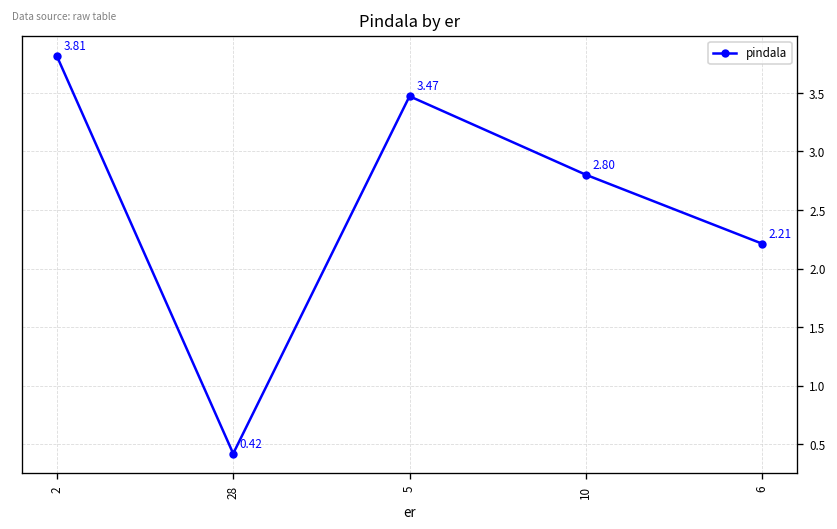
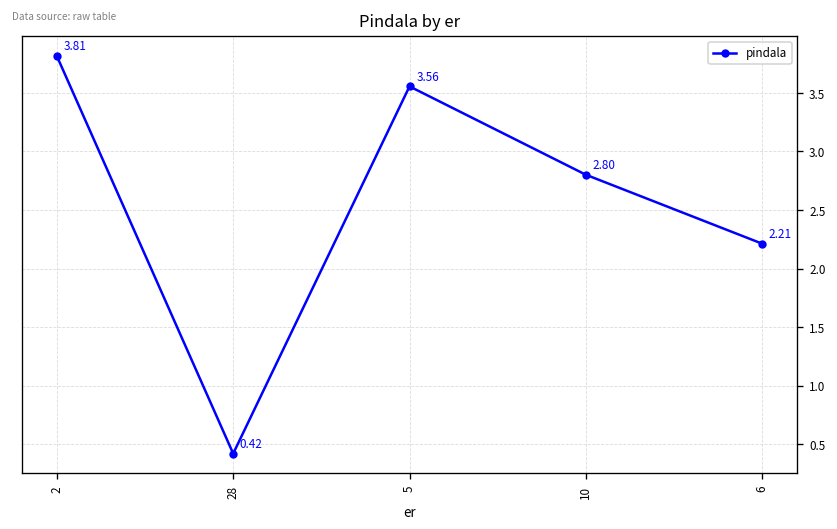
5: 3.47 -> 3.56
